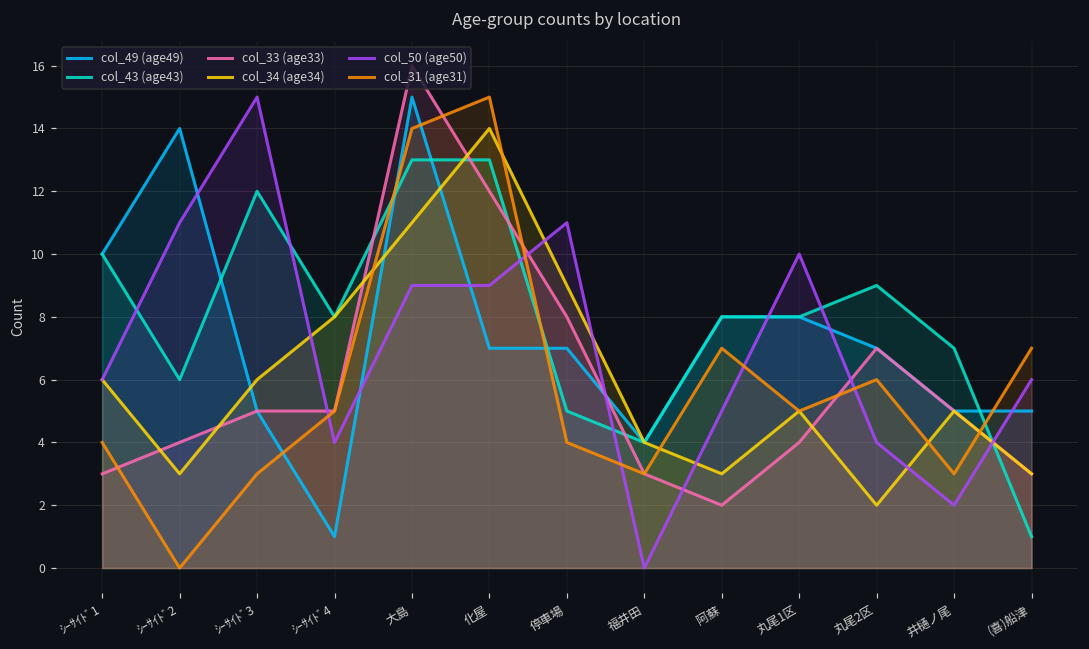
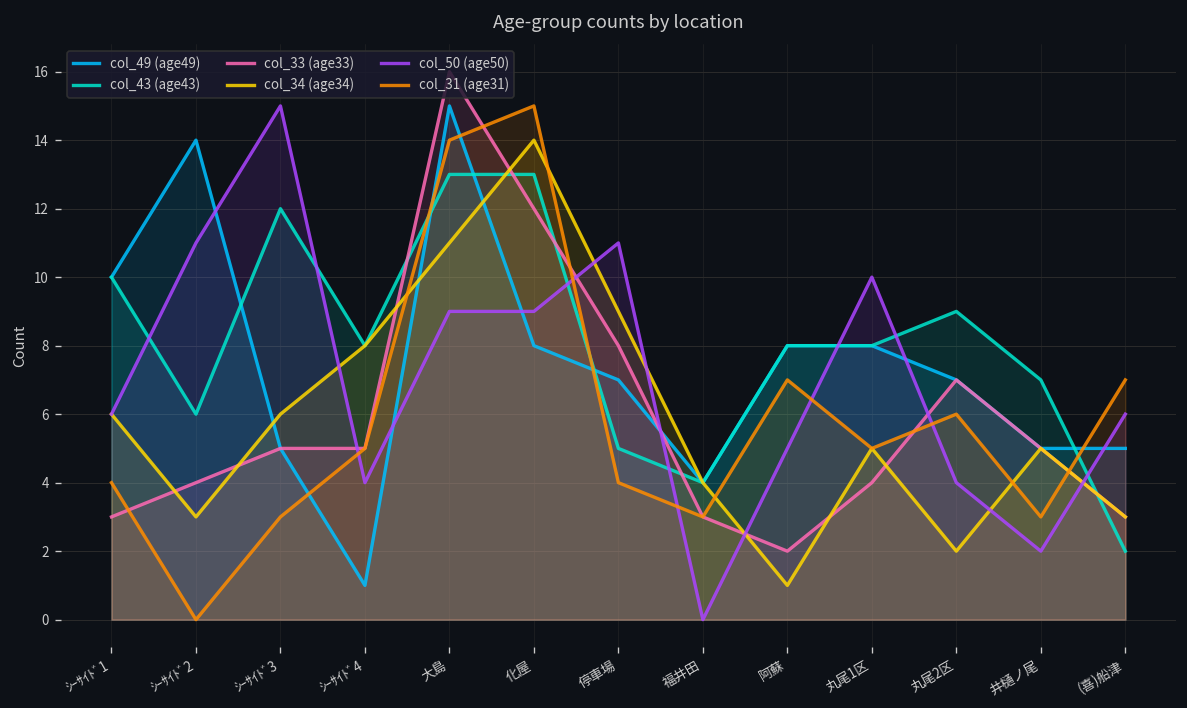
col_49 (age49), 化屋: 7 -> 8
col_34 (age34), 阿蘇: 3 -> 1
col_43 (age43), (喜)船津: 1 -> 2
